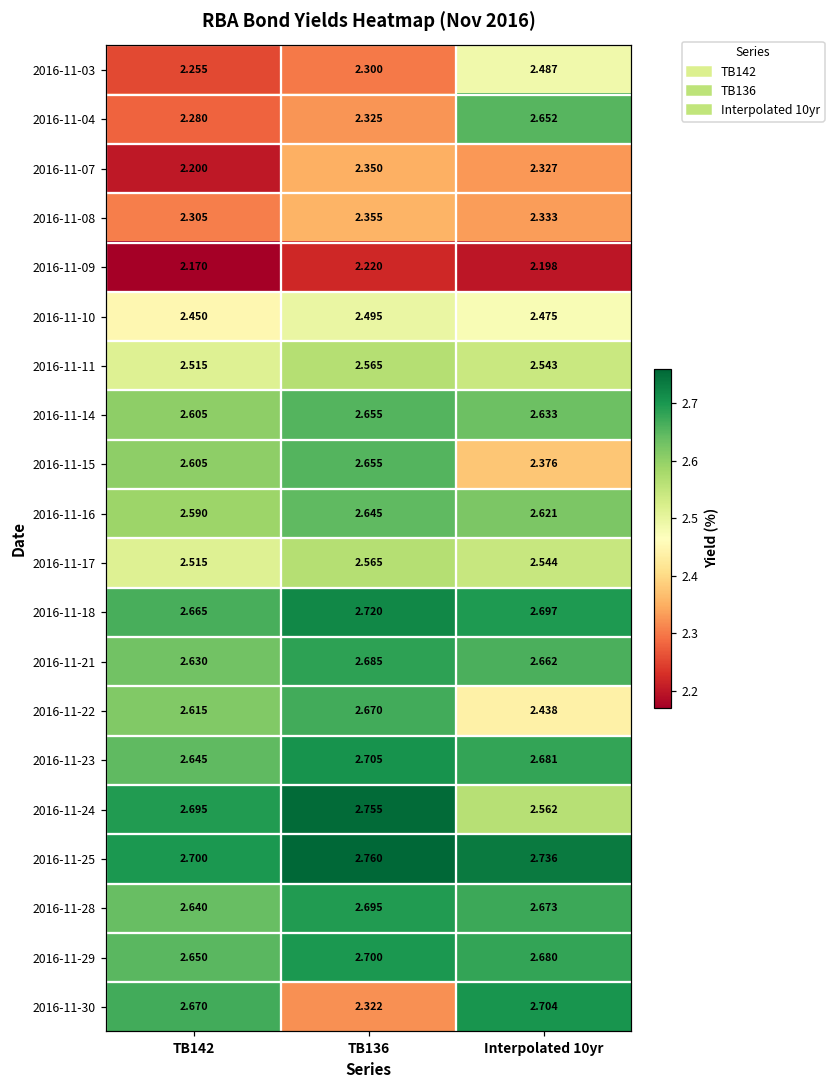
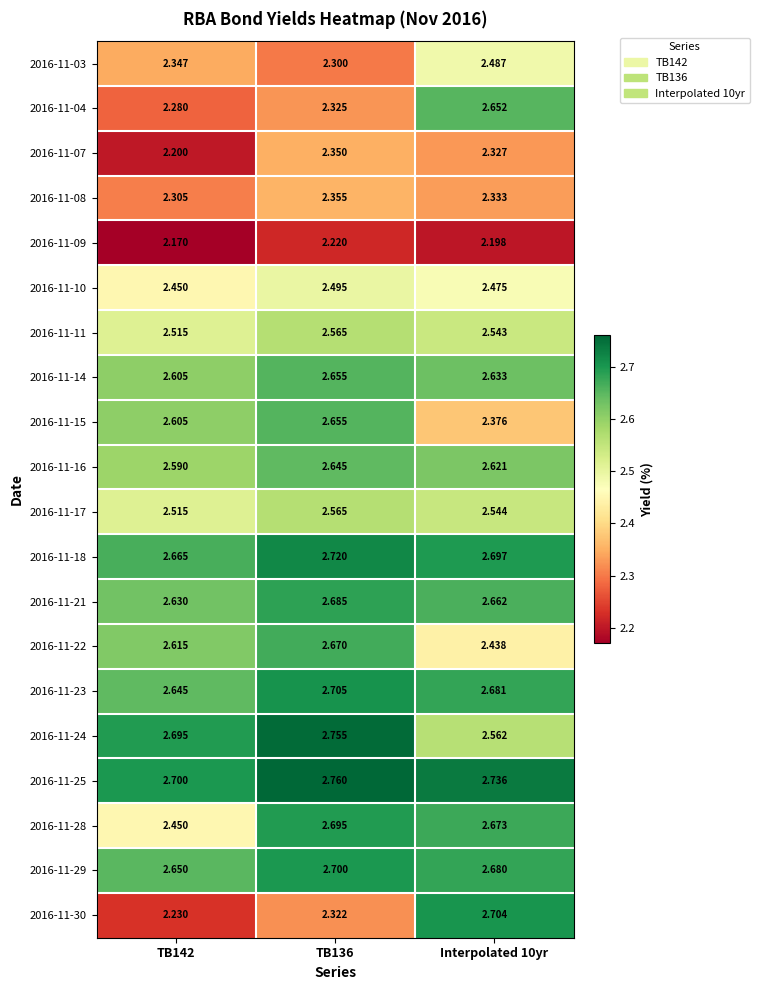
2016-11-03, TB142: 2.255 -> 2.347
2016-11-28, TB142: 2.640 -> 2.450
2016-11-30, TB142: 2.670 -> 2.230
